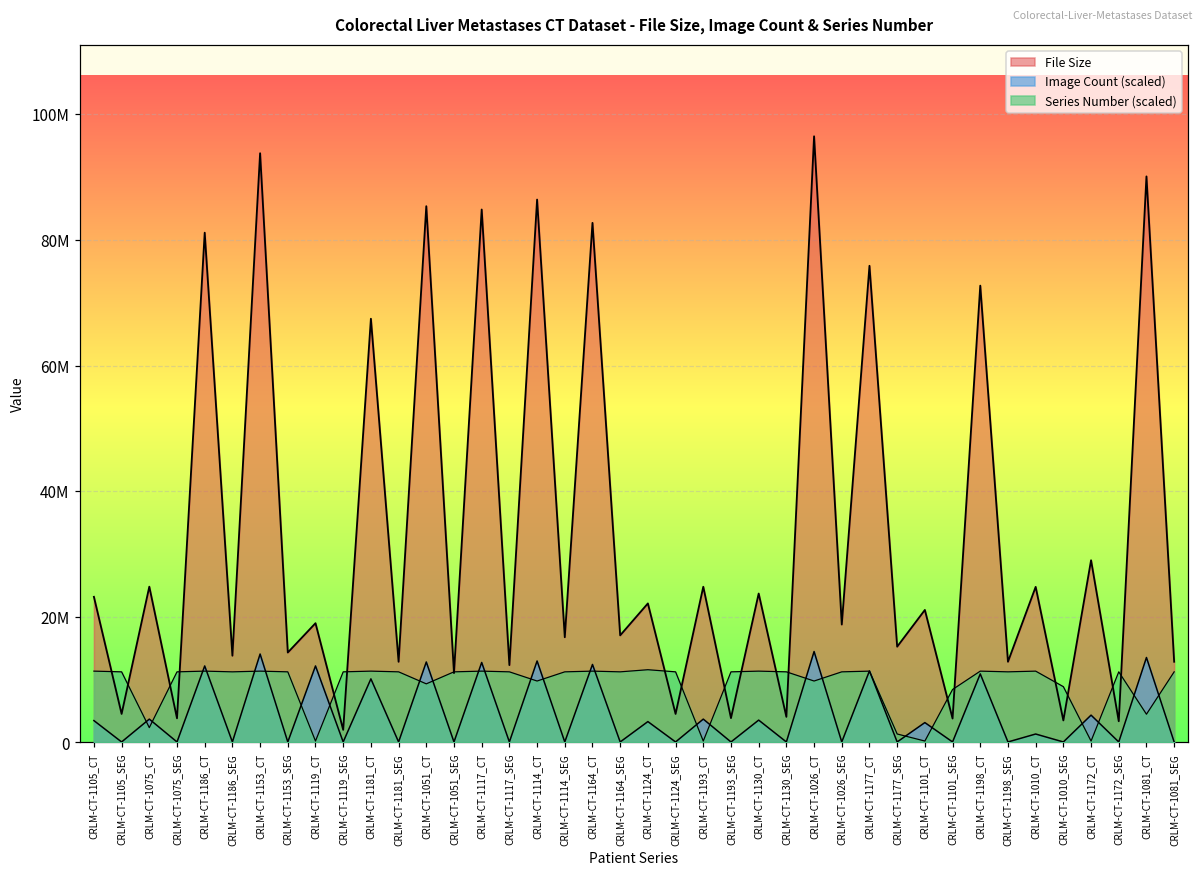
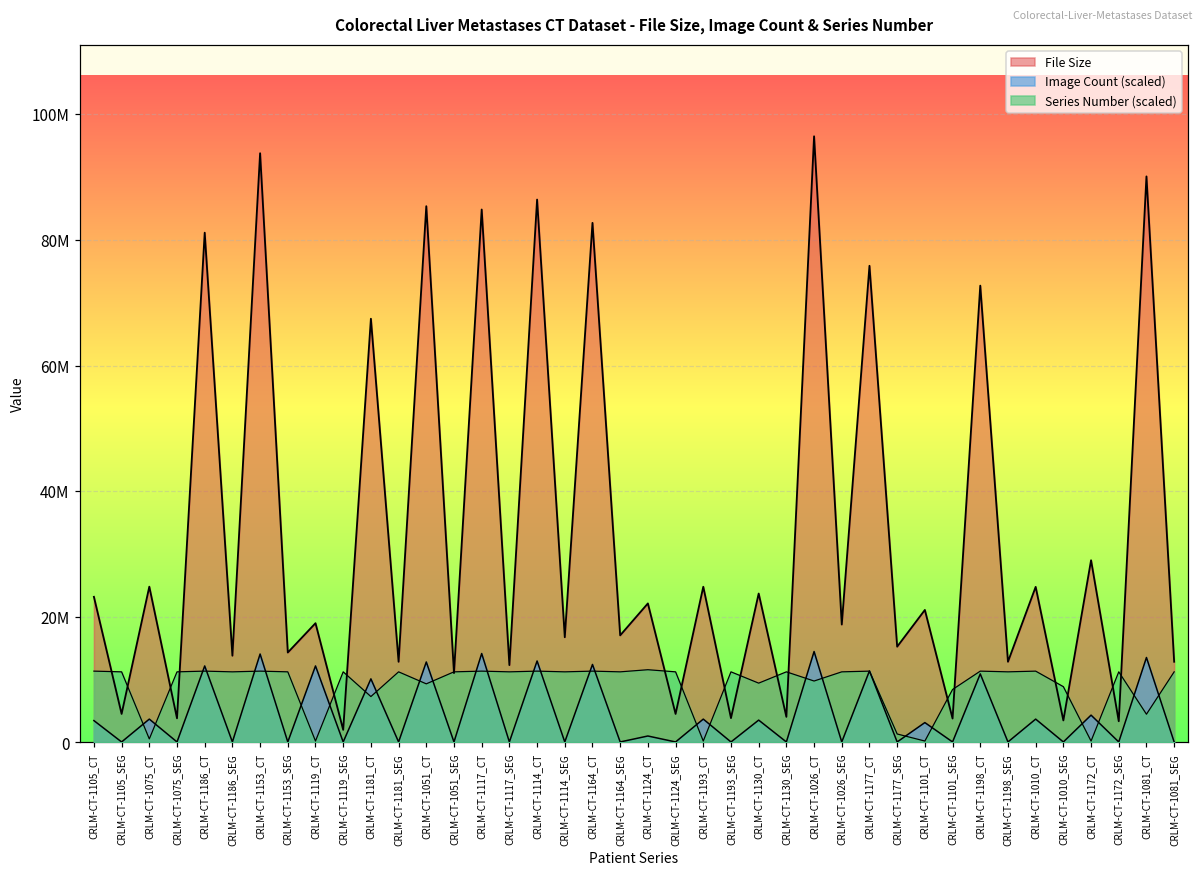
Series Number (scaled), CRLM-CT-1075_CT: 2000000 -> 1000000
Series Number (scaled), CRLM-CT-1181_CT: 11000000 -> 7000000
Image Count (scaled), CRLM-CT-1117_CT: 13000000 -> 14000000
Series Number (scaled), CRLM-CT-1114_CT: 10000000 -> 11000000
Image Count (scaled), CRLM-CT-1124_CT: 3000000 -> 1000000
Series Number (scaled), CRLM-CT-1130_CT: 11000000 -> 9000000
Image Count (scaled), CRLM-CT-1010_CT: 1000000 -> 4000000
